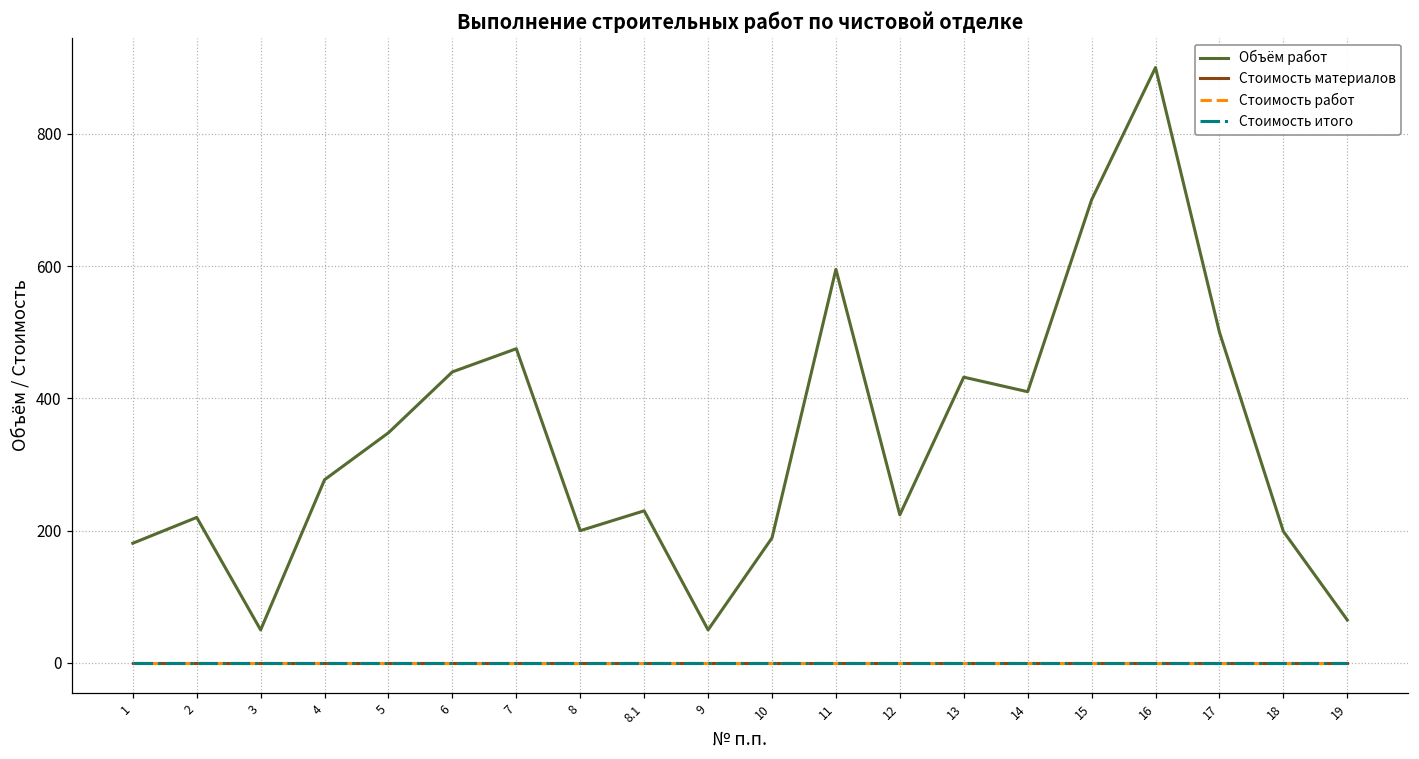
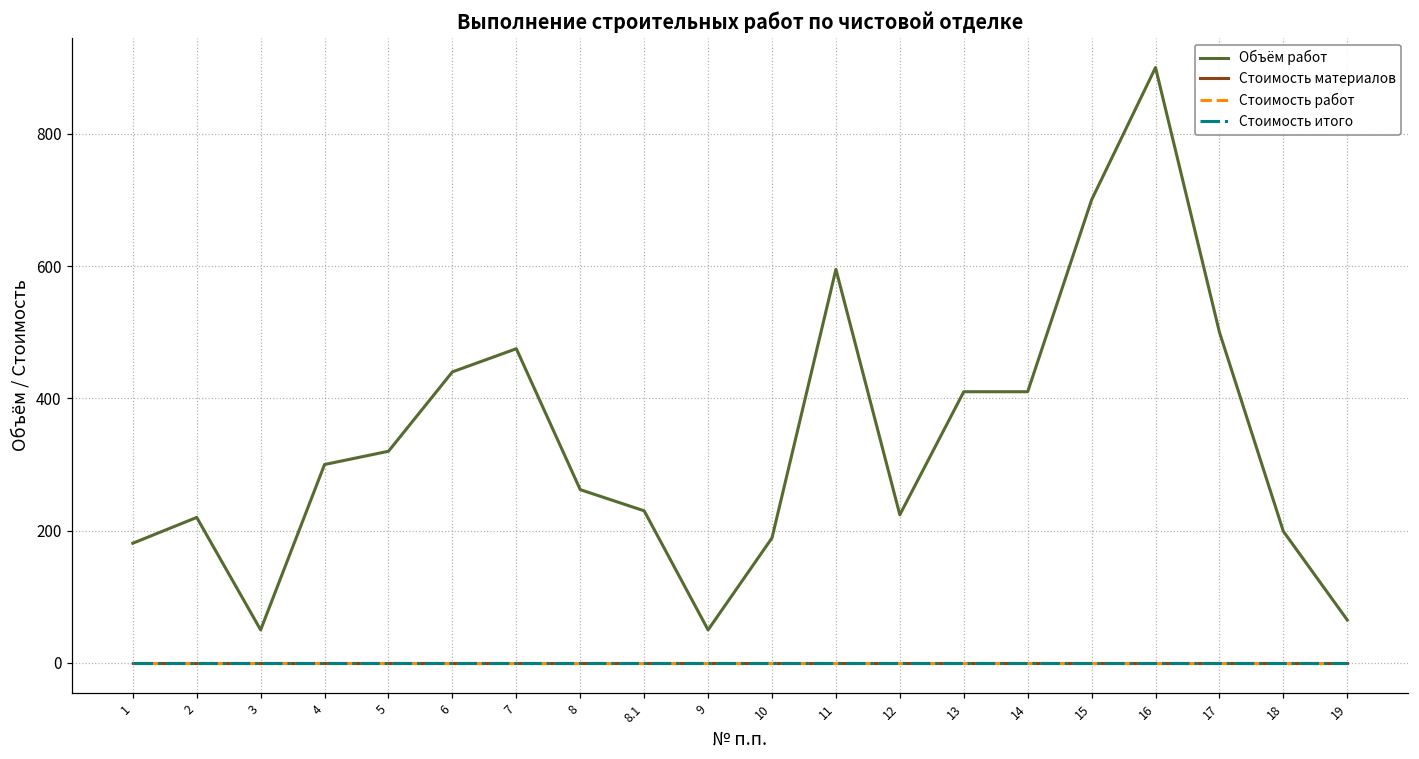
Объём работ, 4: 280 -> 300
Объём работ, 5: 350 -> 320
Объём работ, 8: 200 -> 260
Объём работ, 13: 430 -> 410
